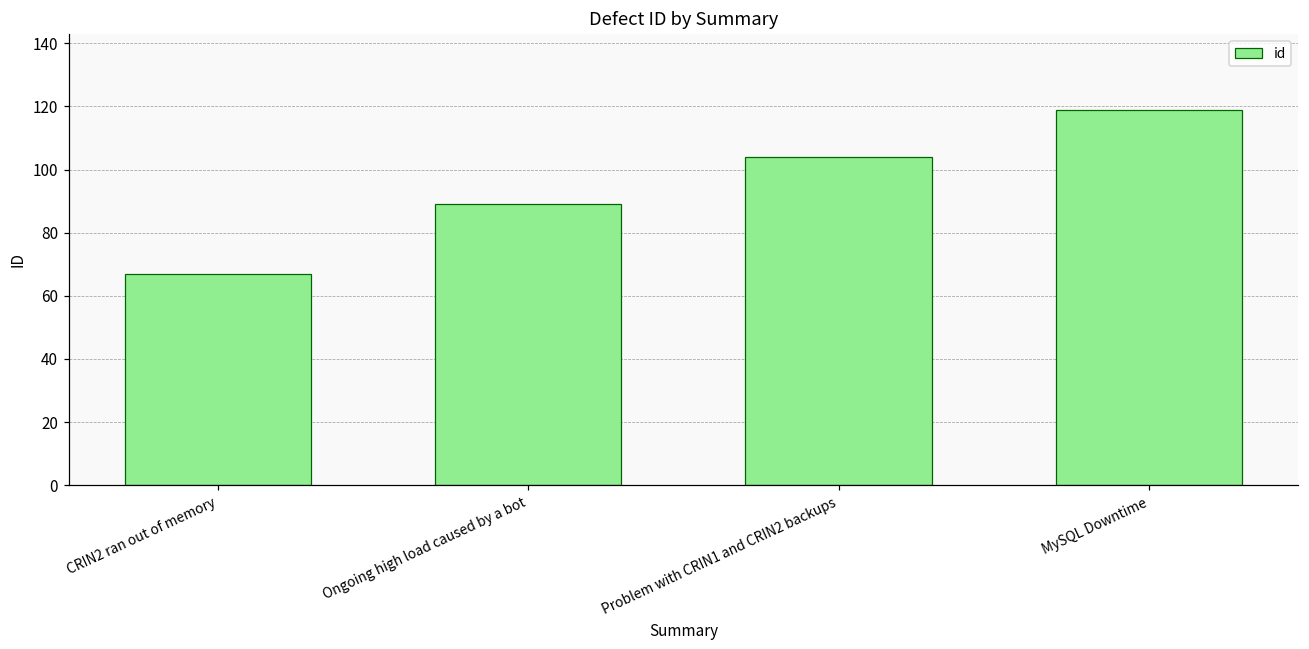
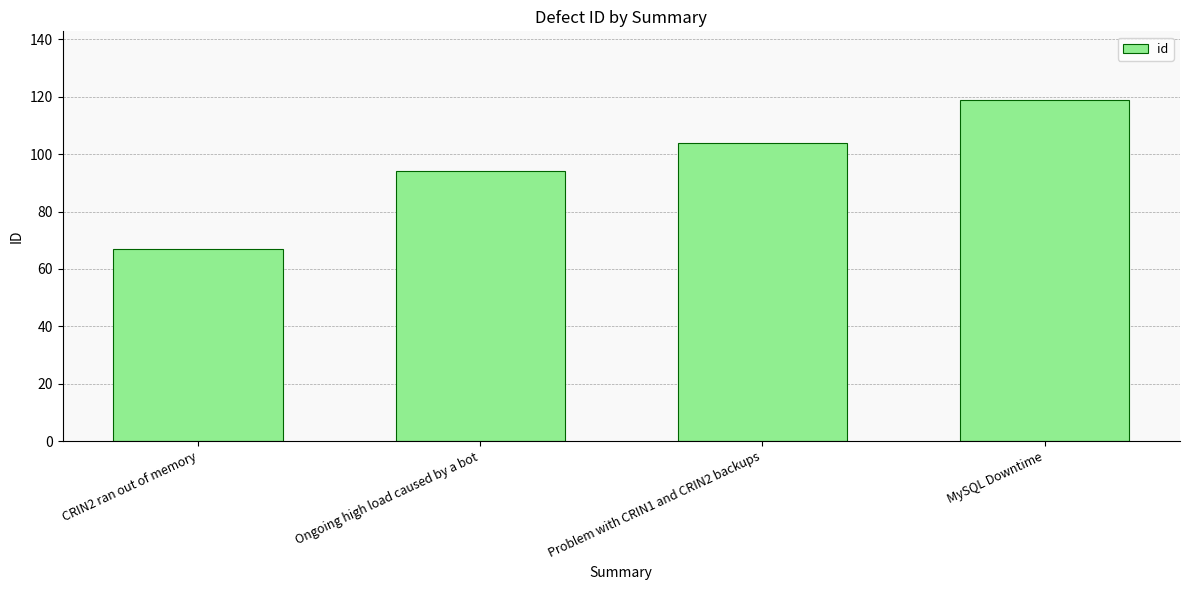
Ongoing high load caused by a bot: 89 -> 94
